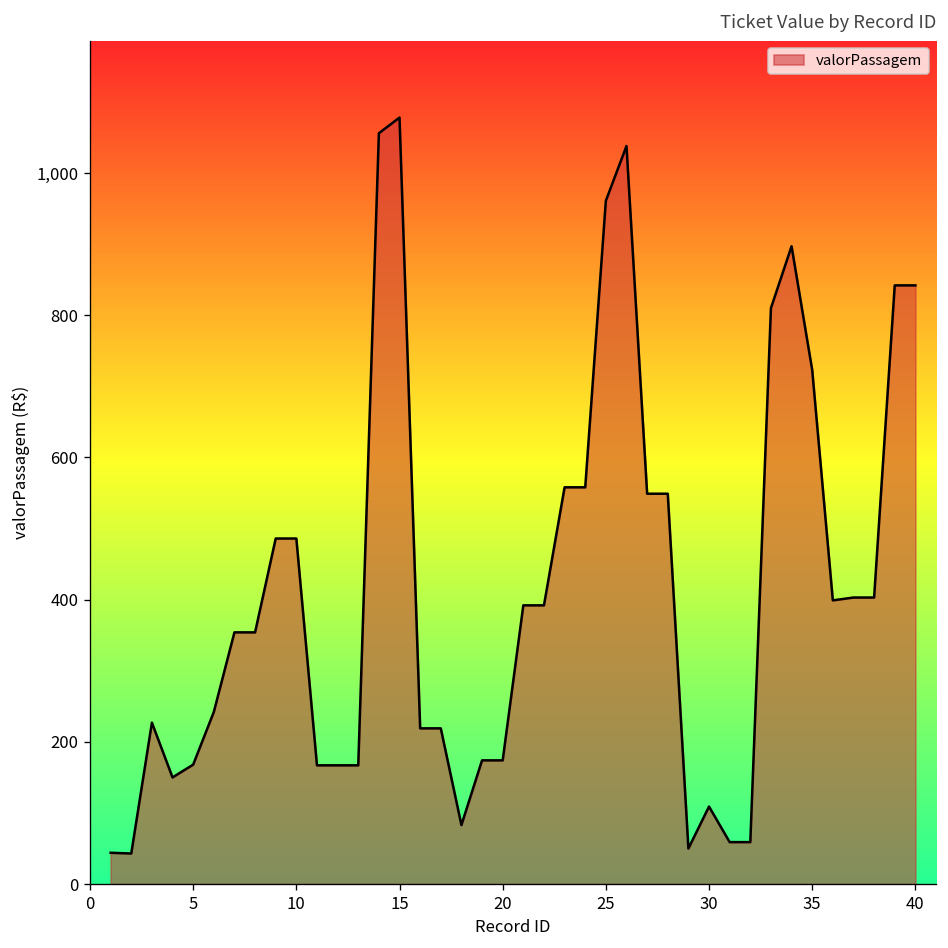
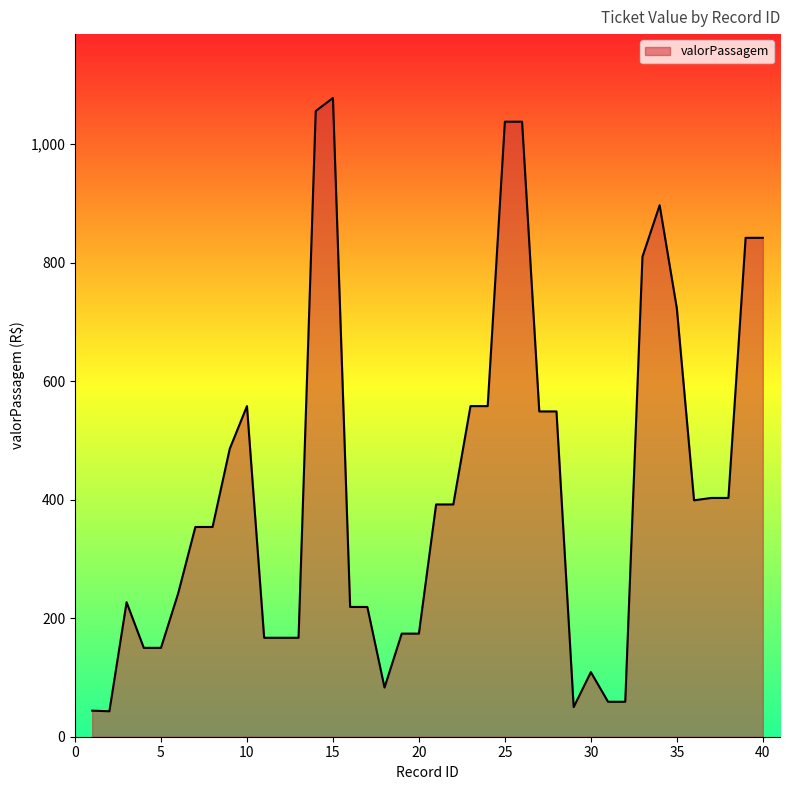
5: 170 -> 150
10: 490 -> 560
25: 960 -> 1,040
